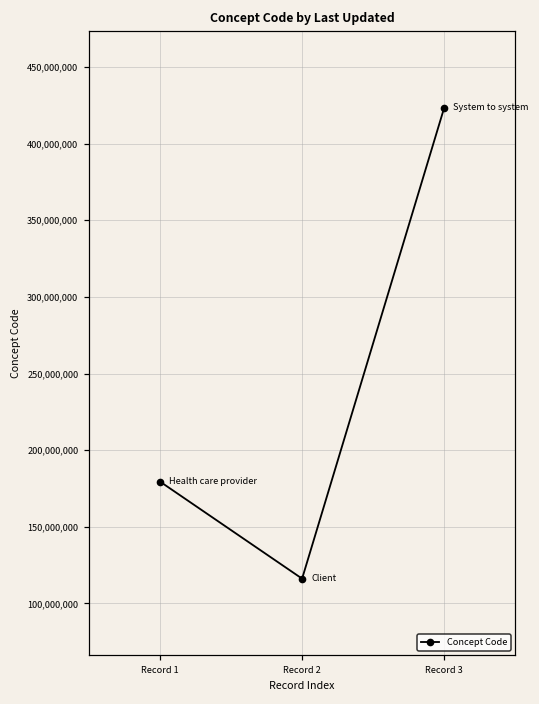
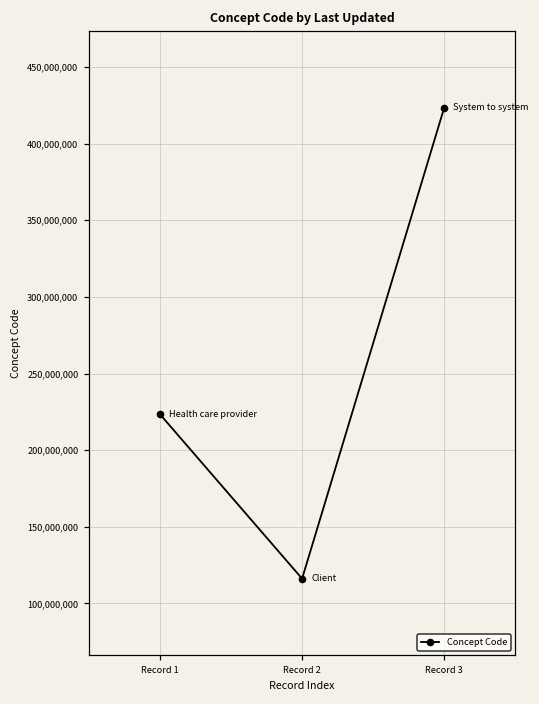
Record 1: 179,000,000 -> 223,000,000
